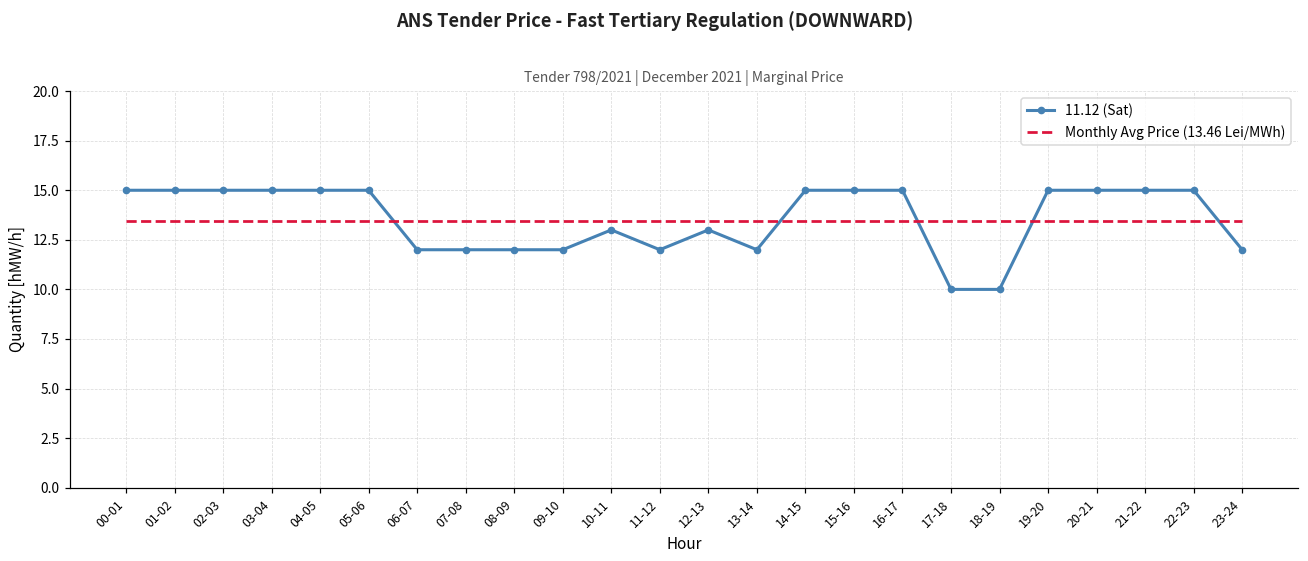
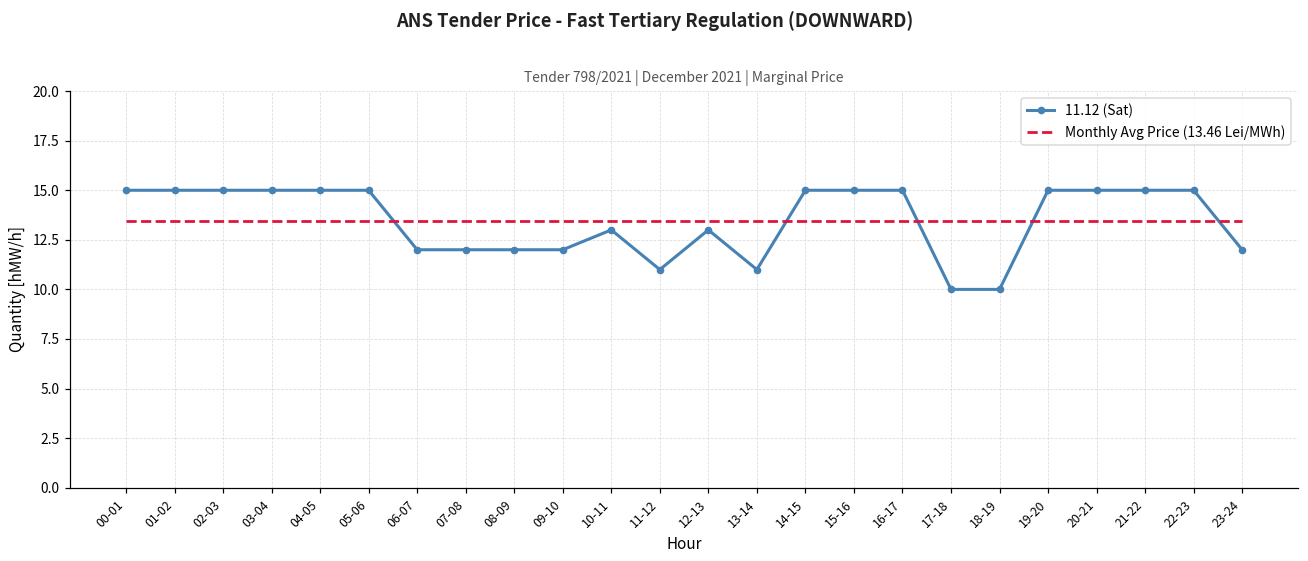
11.12 (Sat), 11-12: 12 -> 11
11.12 (Sat), 13-14: 12 -> 11
